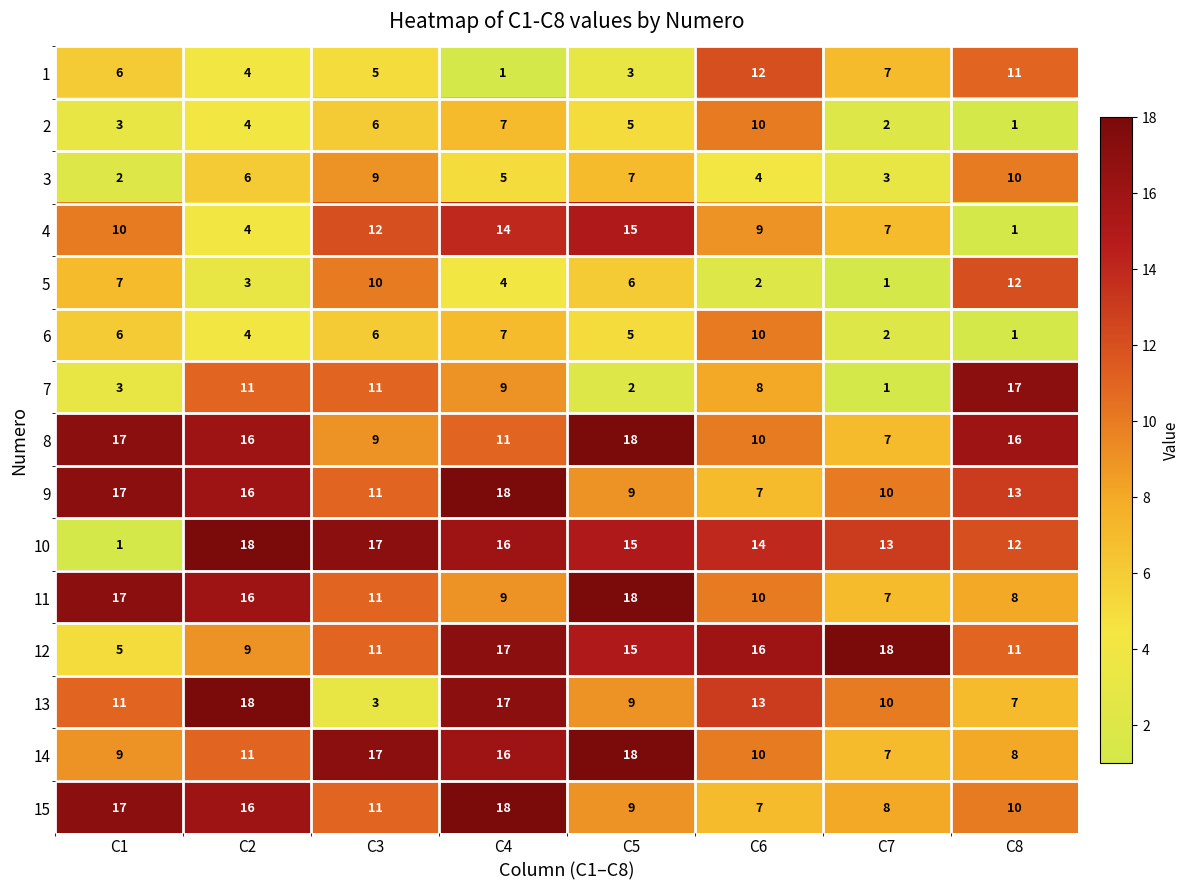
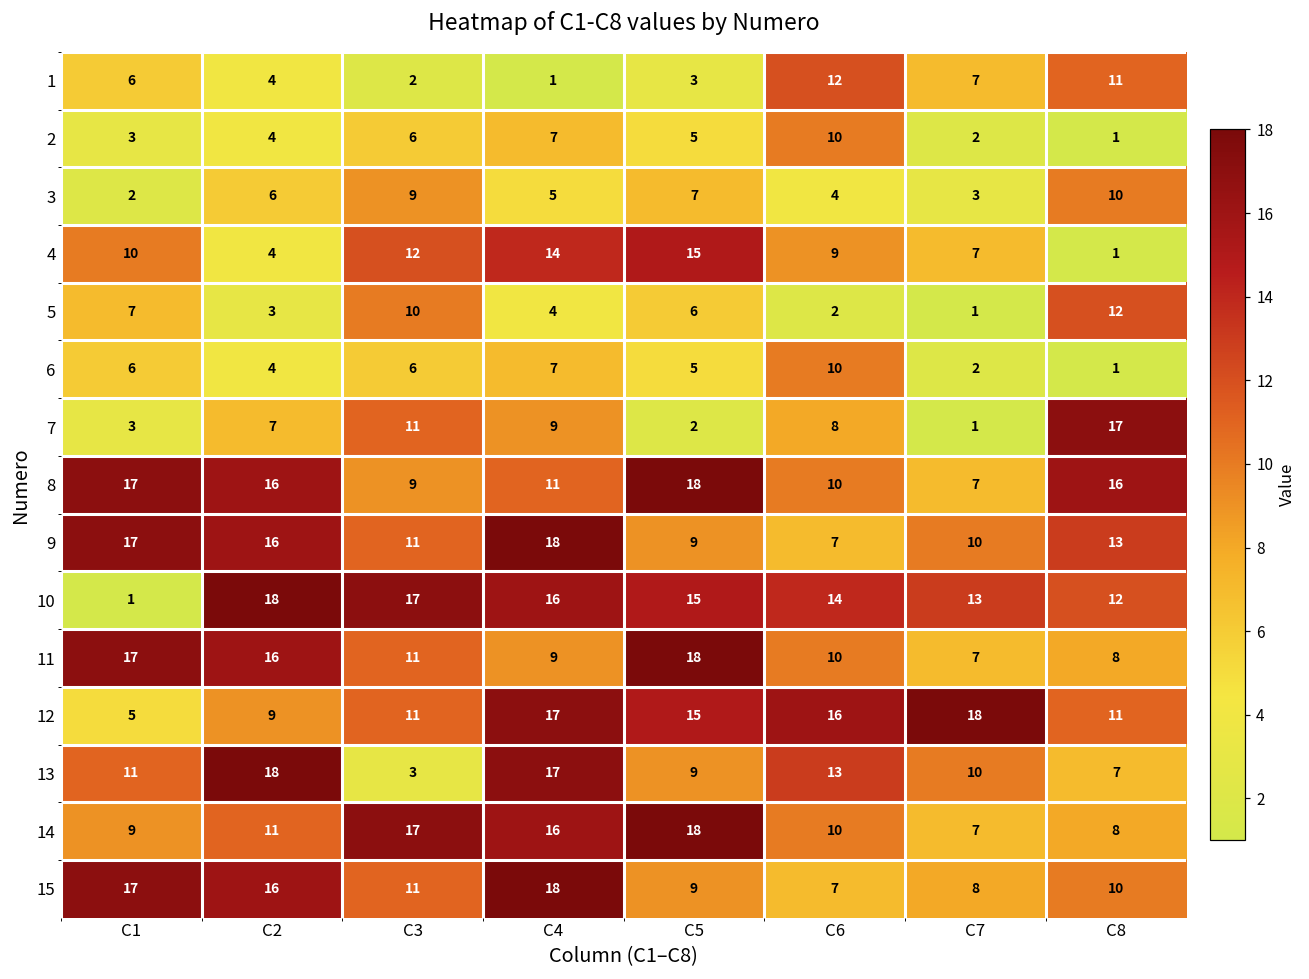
1, C3: 5 -> 2
7, C2: 11 -> 7
